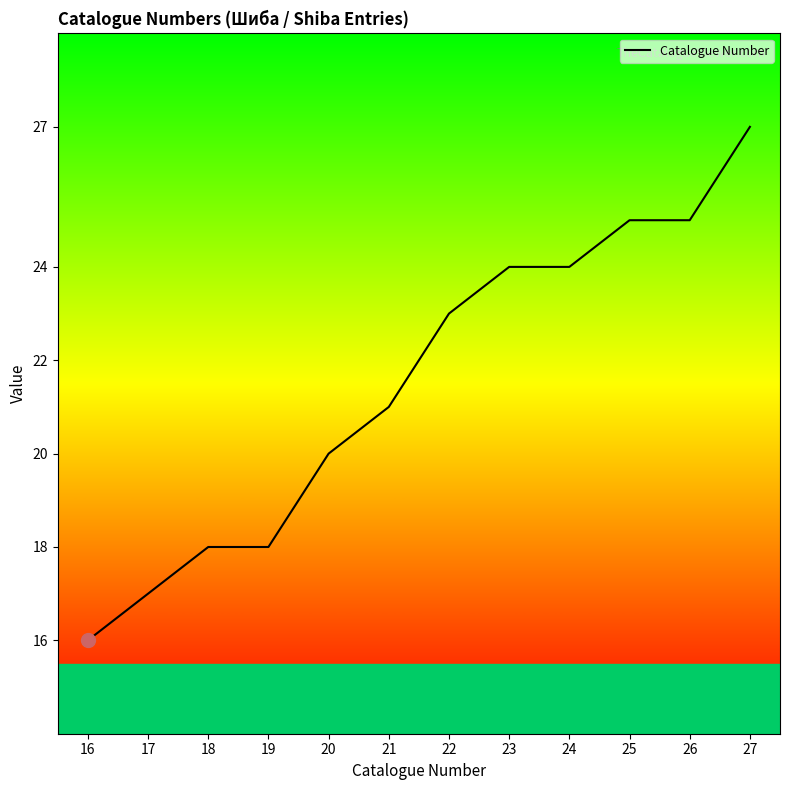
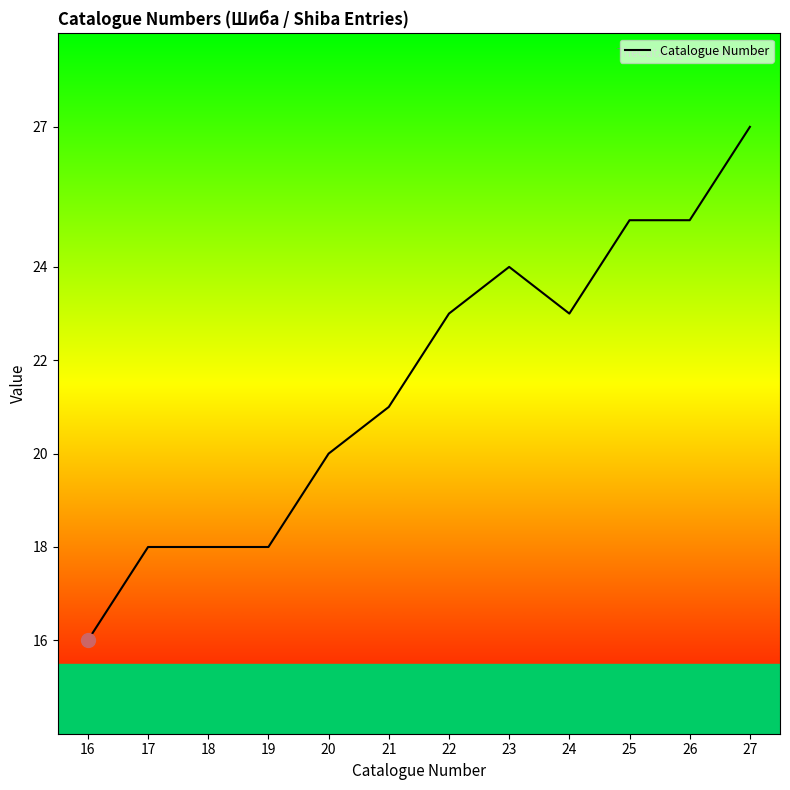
Catalogue Number, 17: 17 -> 18
Catalogue Number, 24: 24 -> 23
